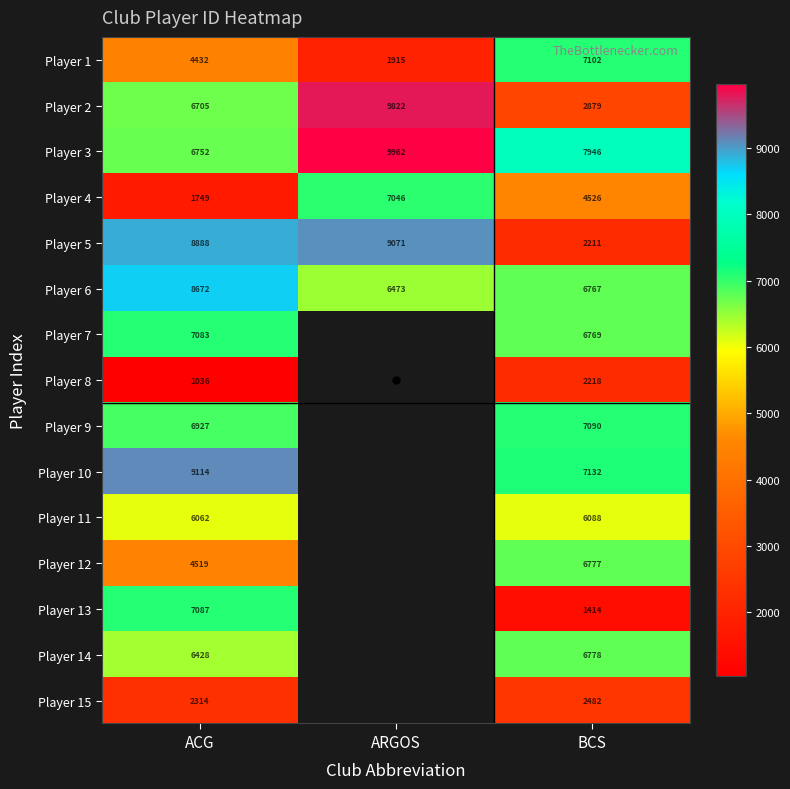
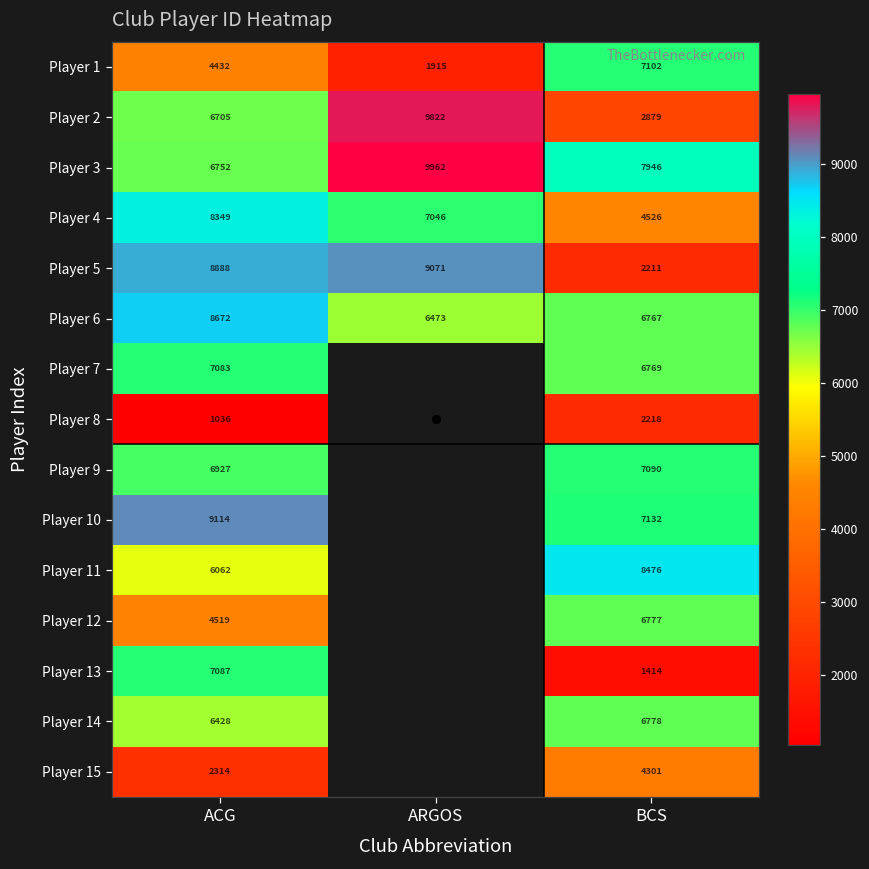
Player 4, ACG: 1749 -> 8349
Player 11, BCS: 6088 -> 8476
Player 15, BCS: 2482 -> 4301
